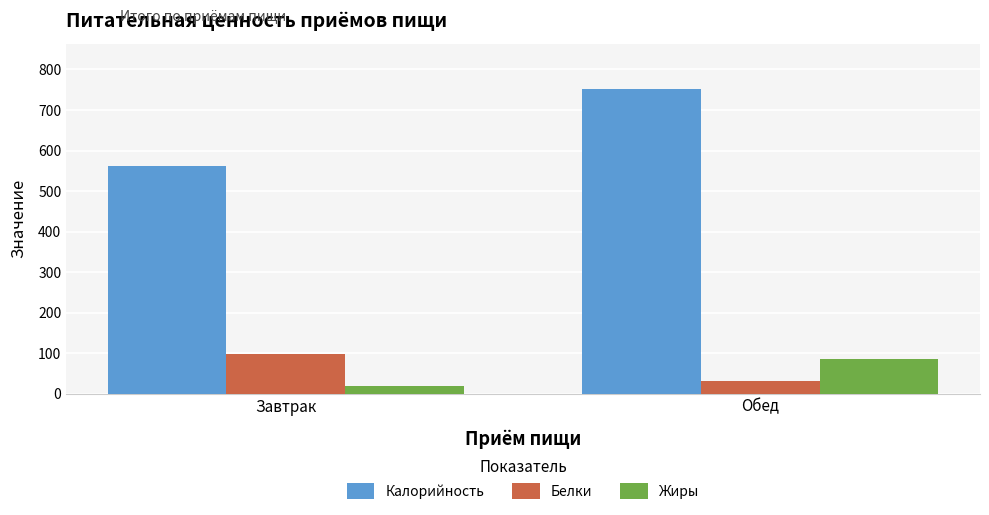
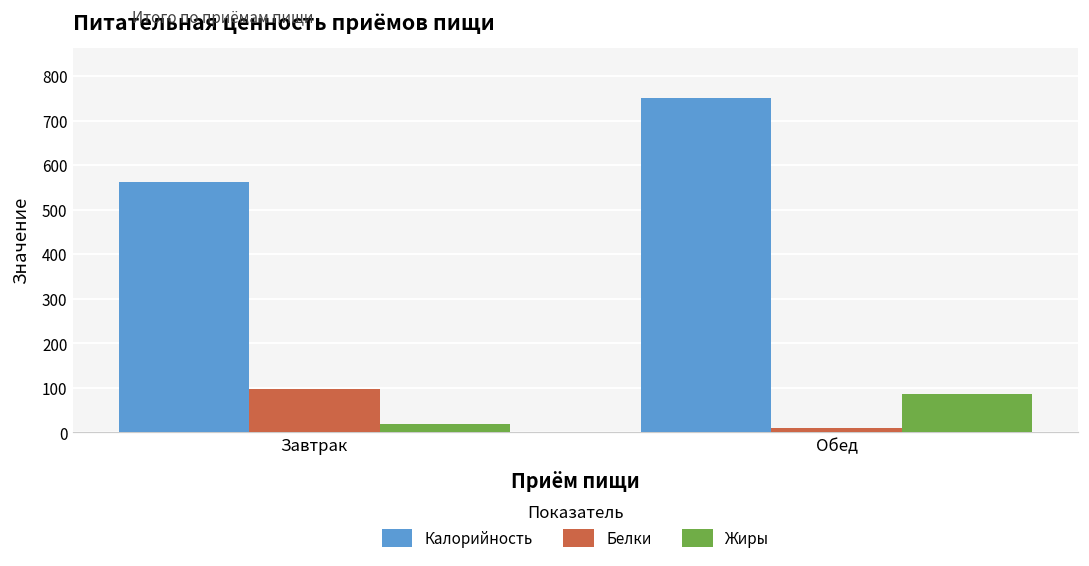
Белки, Обед: 30 -> 10
